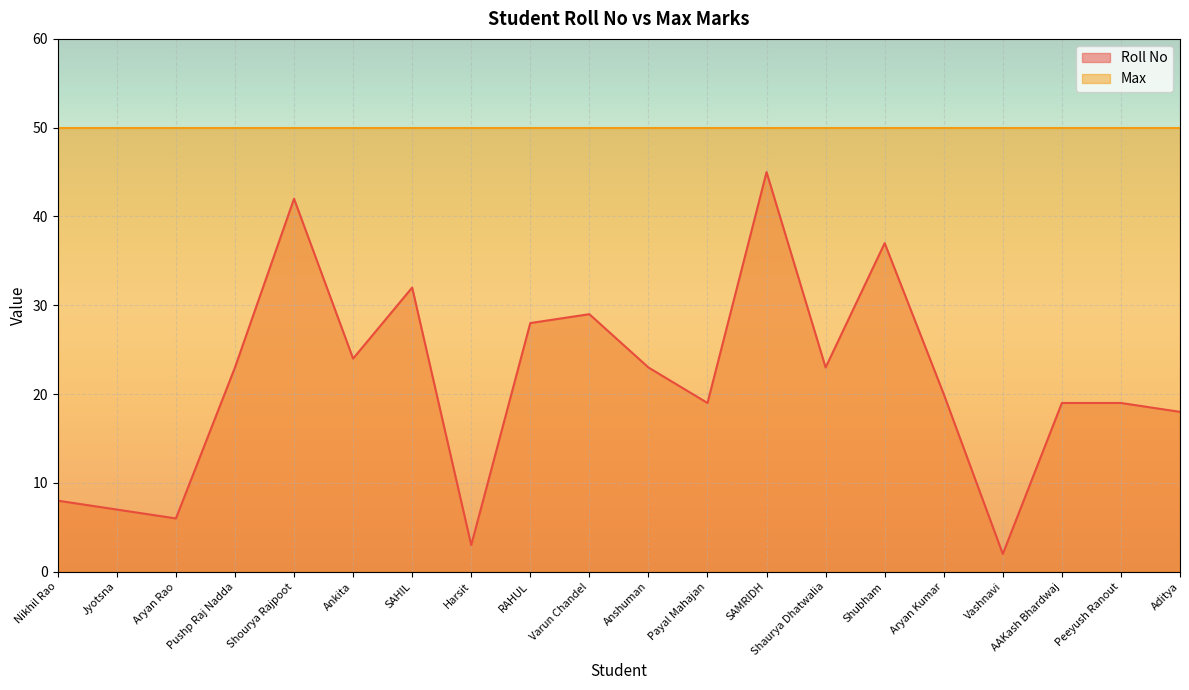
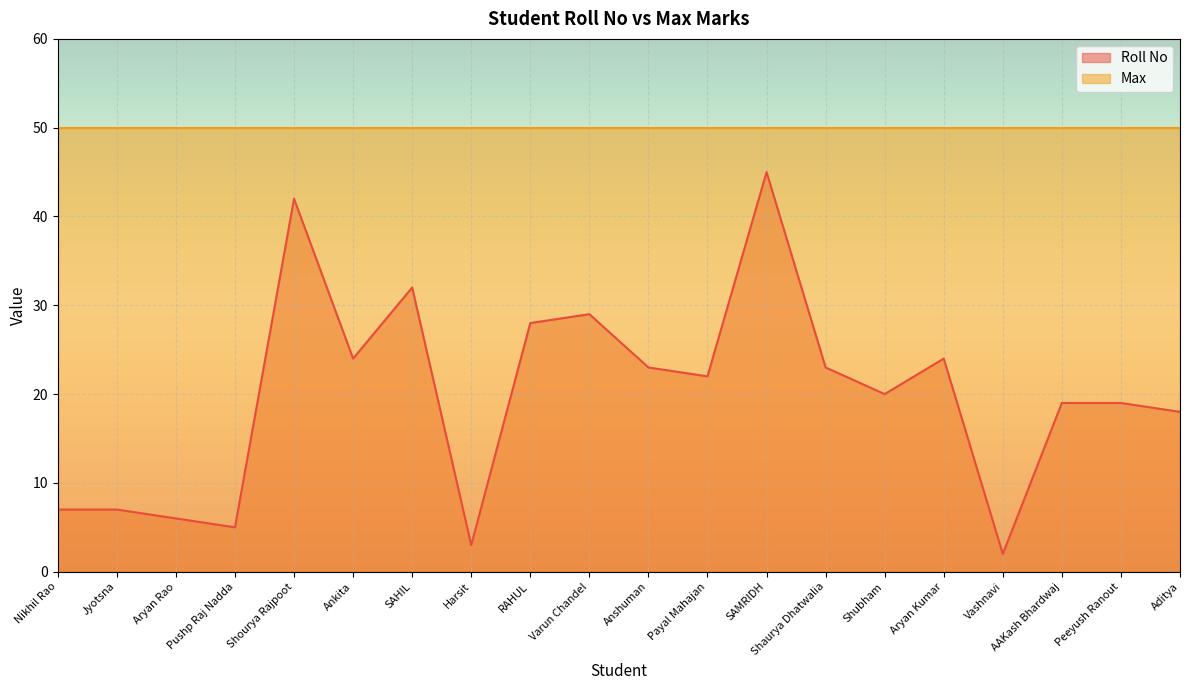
Roll No, Nikhil Rao: 8 -> 7
Roll No, Pushp Raj Nadda: 23 -> 5
Roll No, Payal Mahajan: 19 -> 22
Roll No, Shubham: 37 -> 20
Roll No, Aryan Kumar: 20 -> 24
